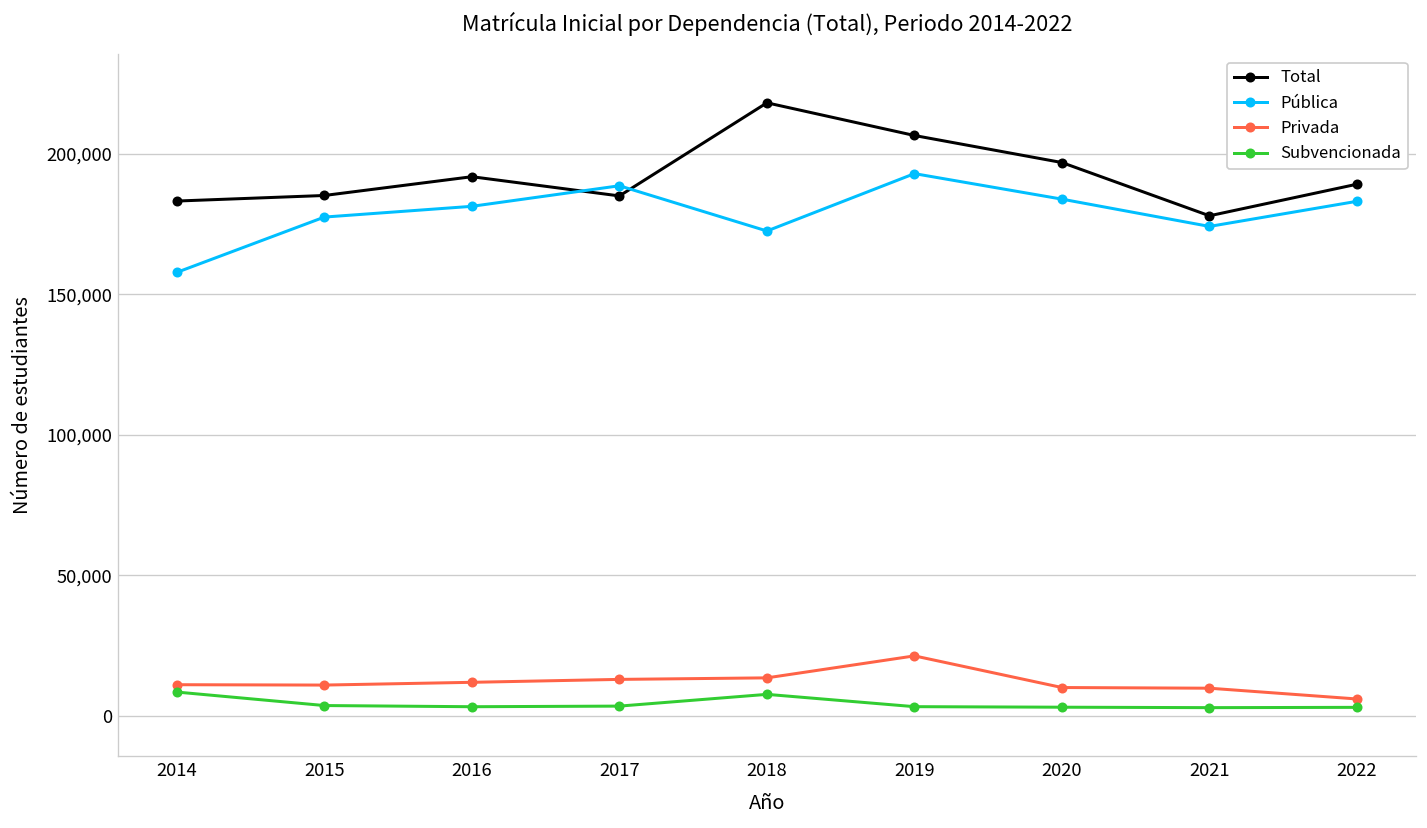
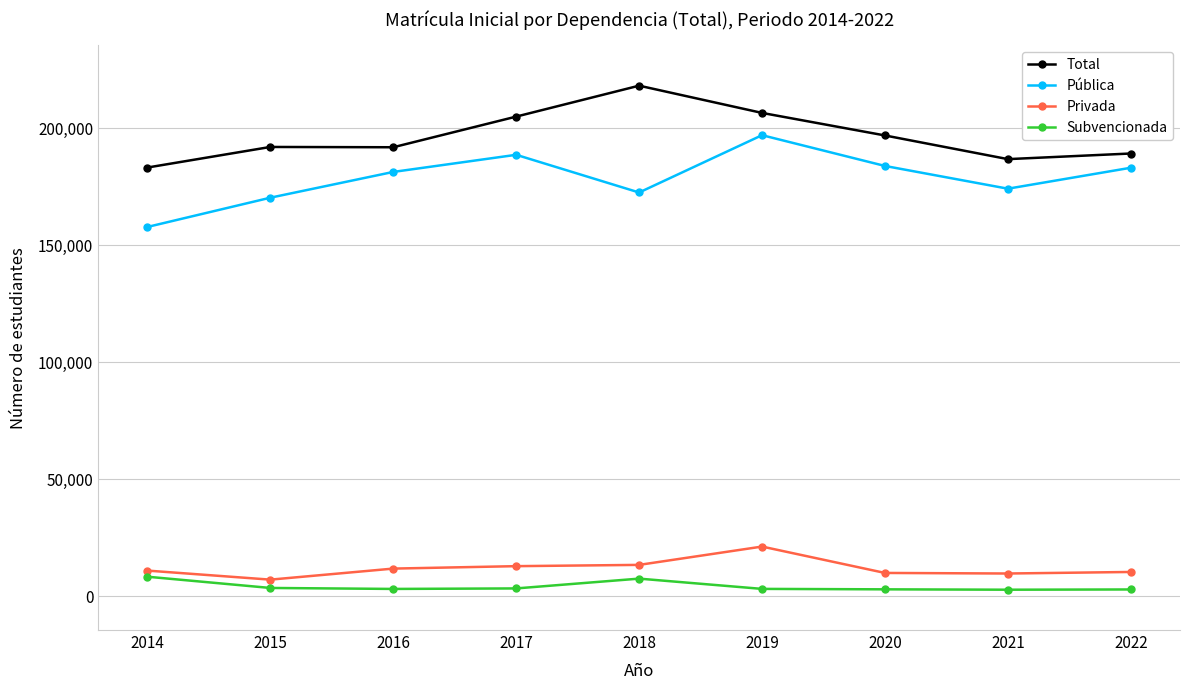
Total, 2015: 185,000 -> 192,000
Pública, 2015: 178,000 -> 170,000
Privada, 2015: 11,000 -> 7,000
Total, 2017: 185,000 -> 205,000
Pública, 2019: 193,000 -> 197,000
Total, 2021: 178,000 -> 187,000
Privada, 2022: 6,000 -> 10,000
